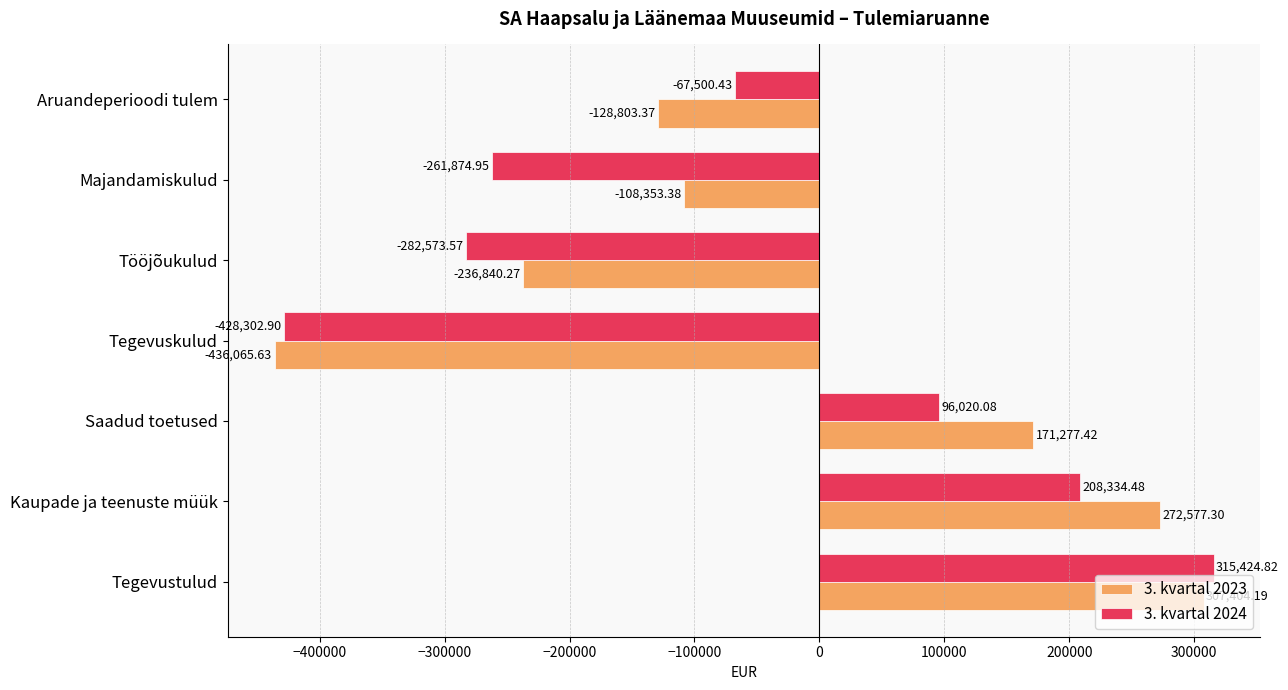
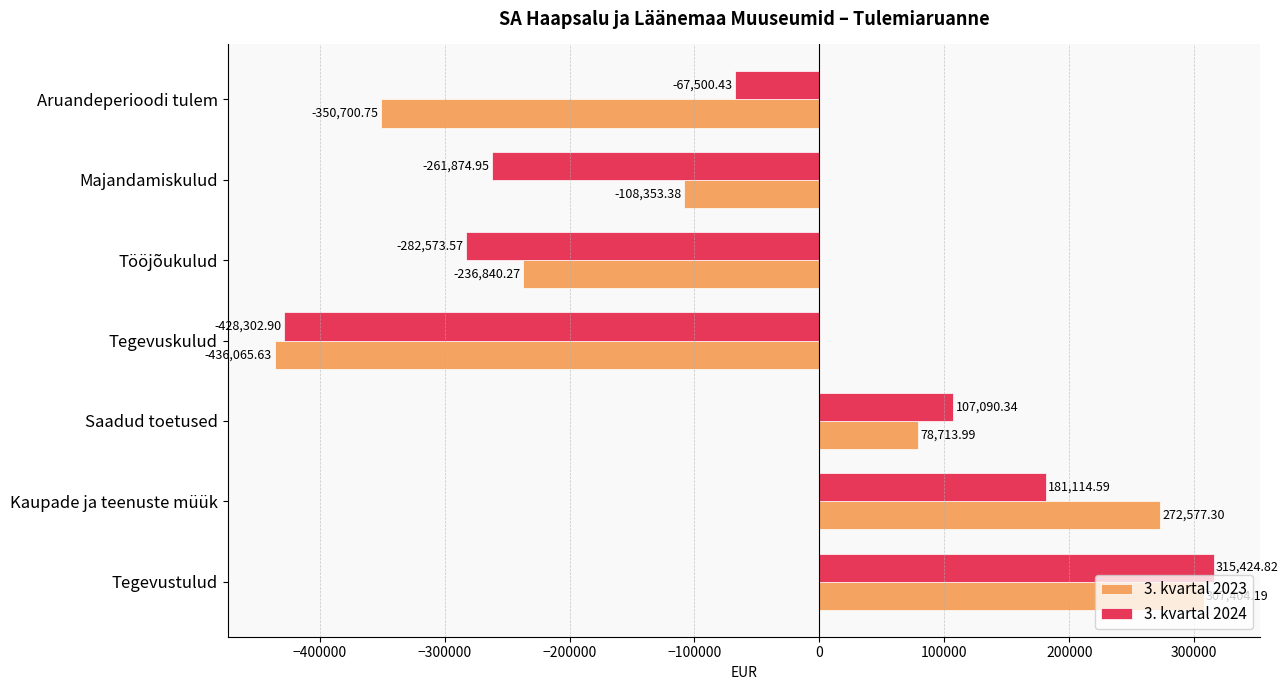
3. kvartal 2023, Aruandeperioodi tulem: -128,803.37 -> -350,700.75
3. kvartal 2024, Saadud toetused: 96,020.08 -> 107,090.34
3. kvartal 2023, Saadud toetused: 171,277.42 -> 78,713.99
3. kvartal 2024, Kaupade ja teenuste müük: 208,334.48 -> 181,114.59
